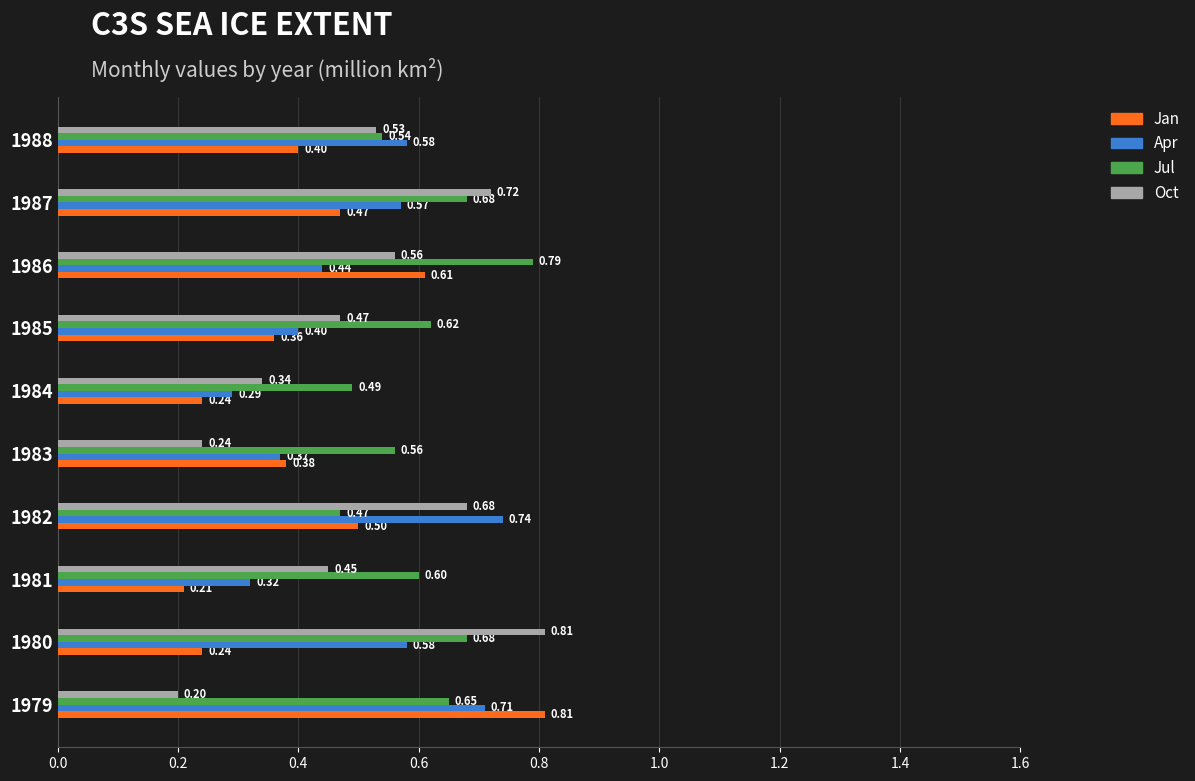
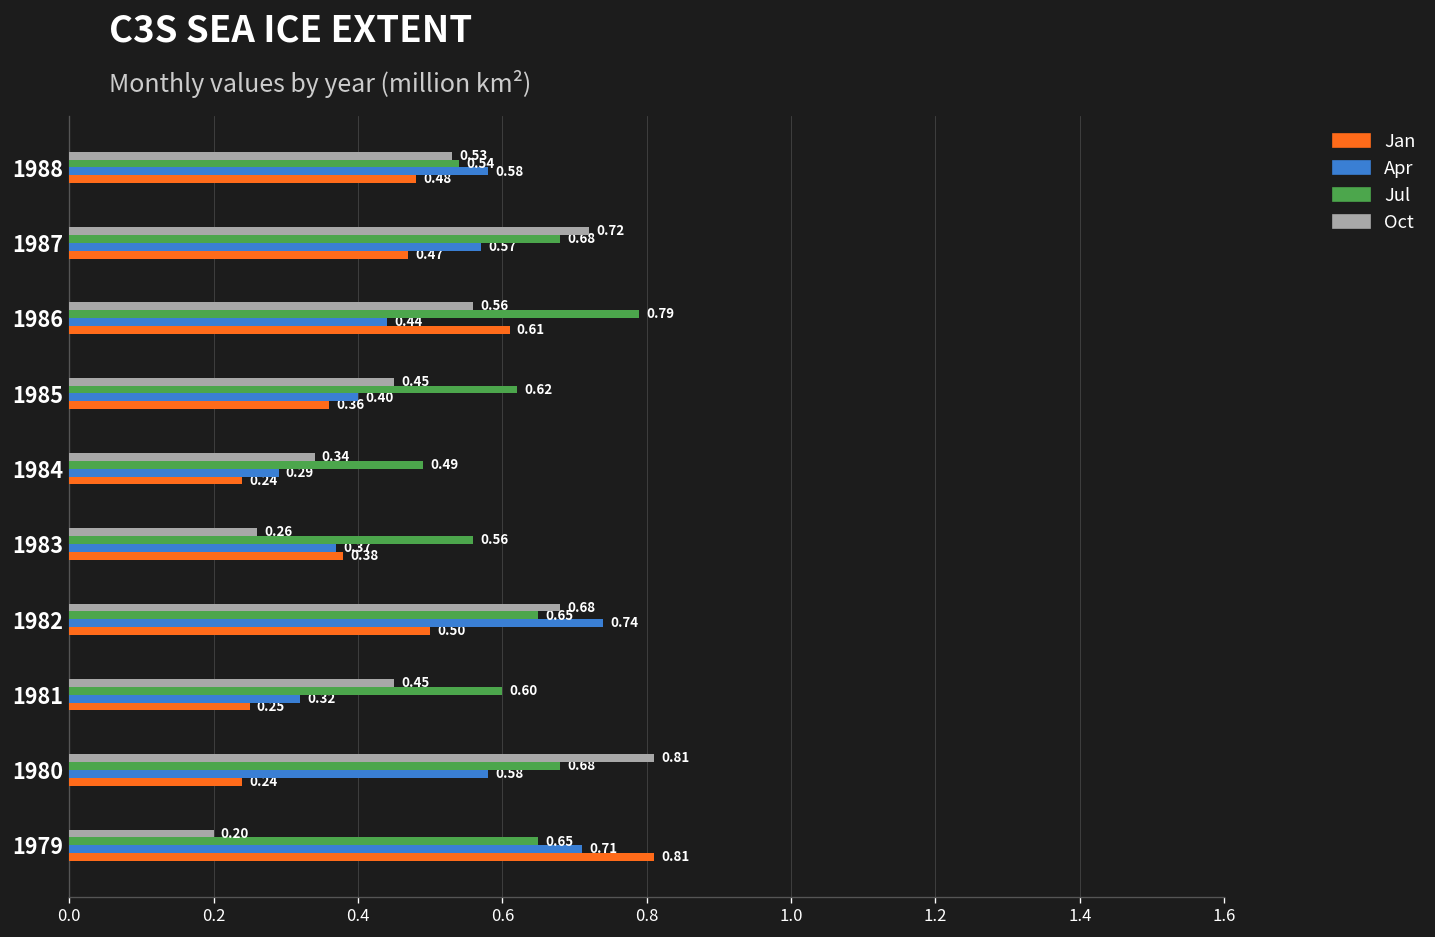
Jan, 1988: 0.40 -> 0.48
Oct, 1985: 0.47 -> 0.45
Oct, 1983: 0.24 -> 0.26
Jul, 1982: 0.47 -> 0.65
Jan, 1981: 0.21 -> 0.25
